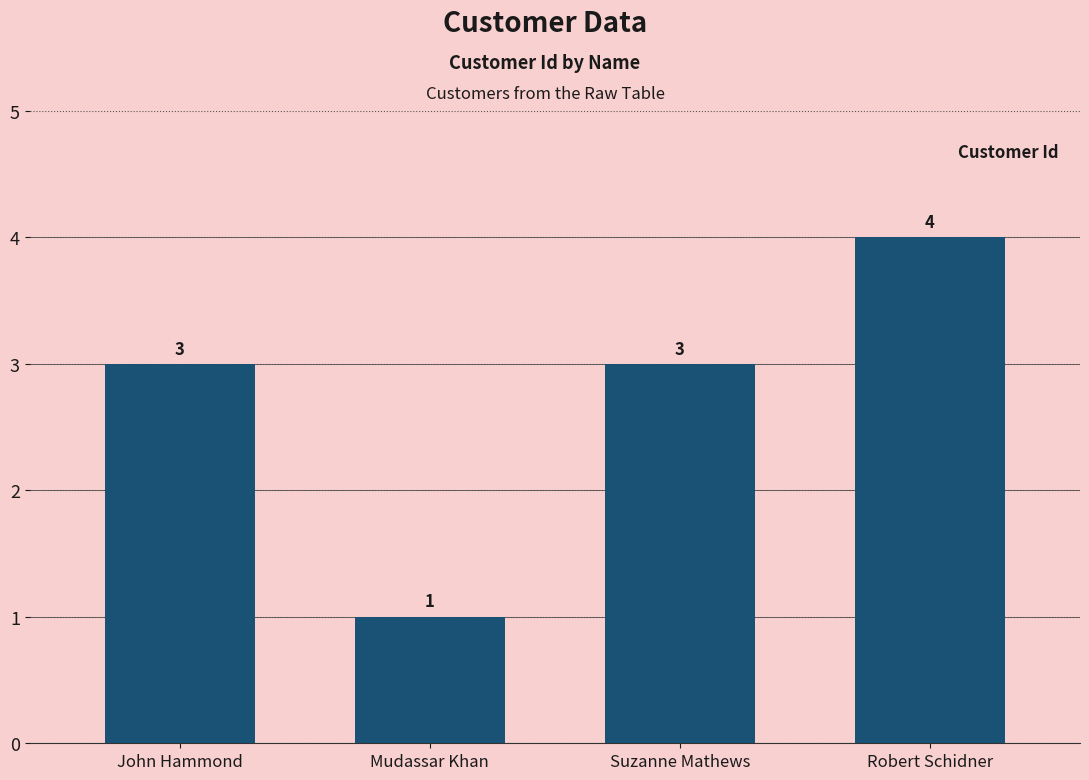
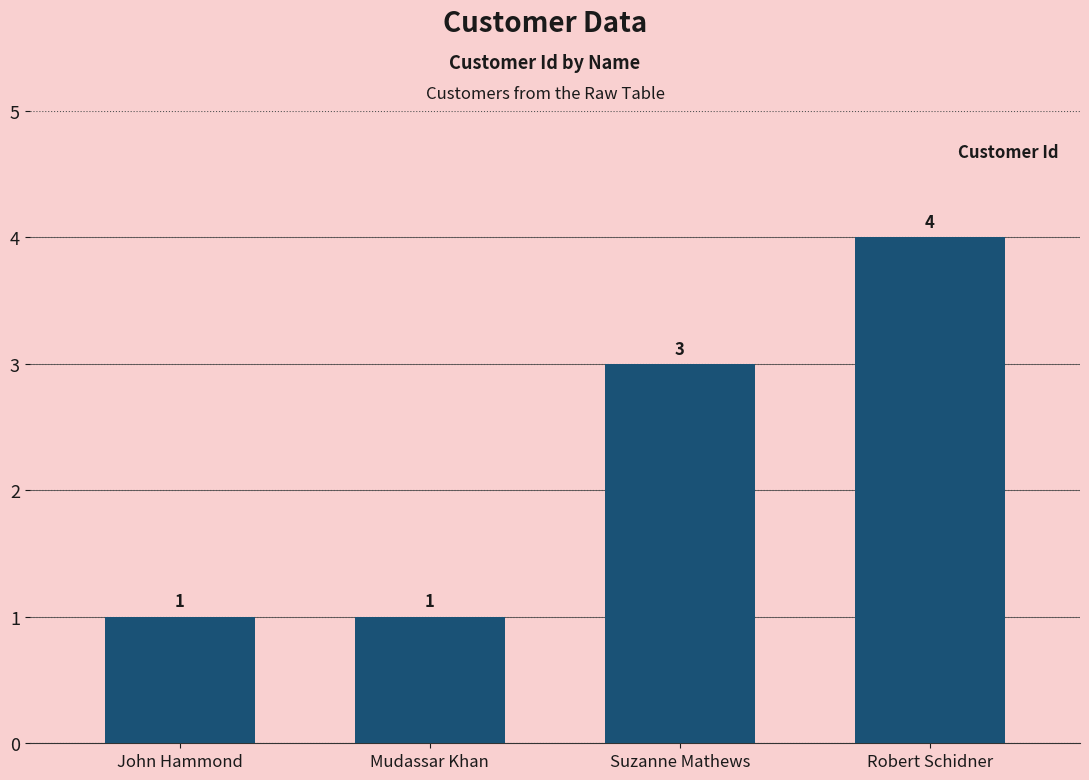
John Hammond: 3 -> 1
